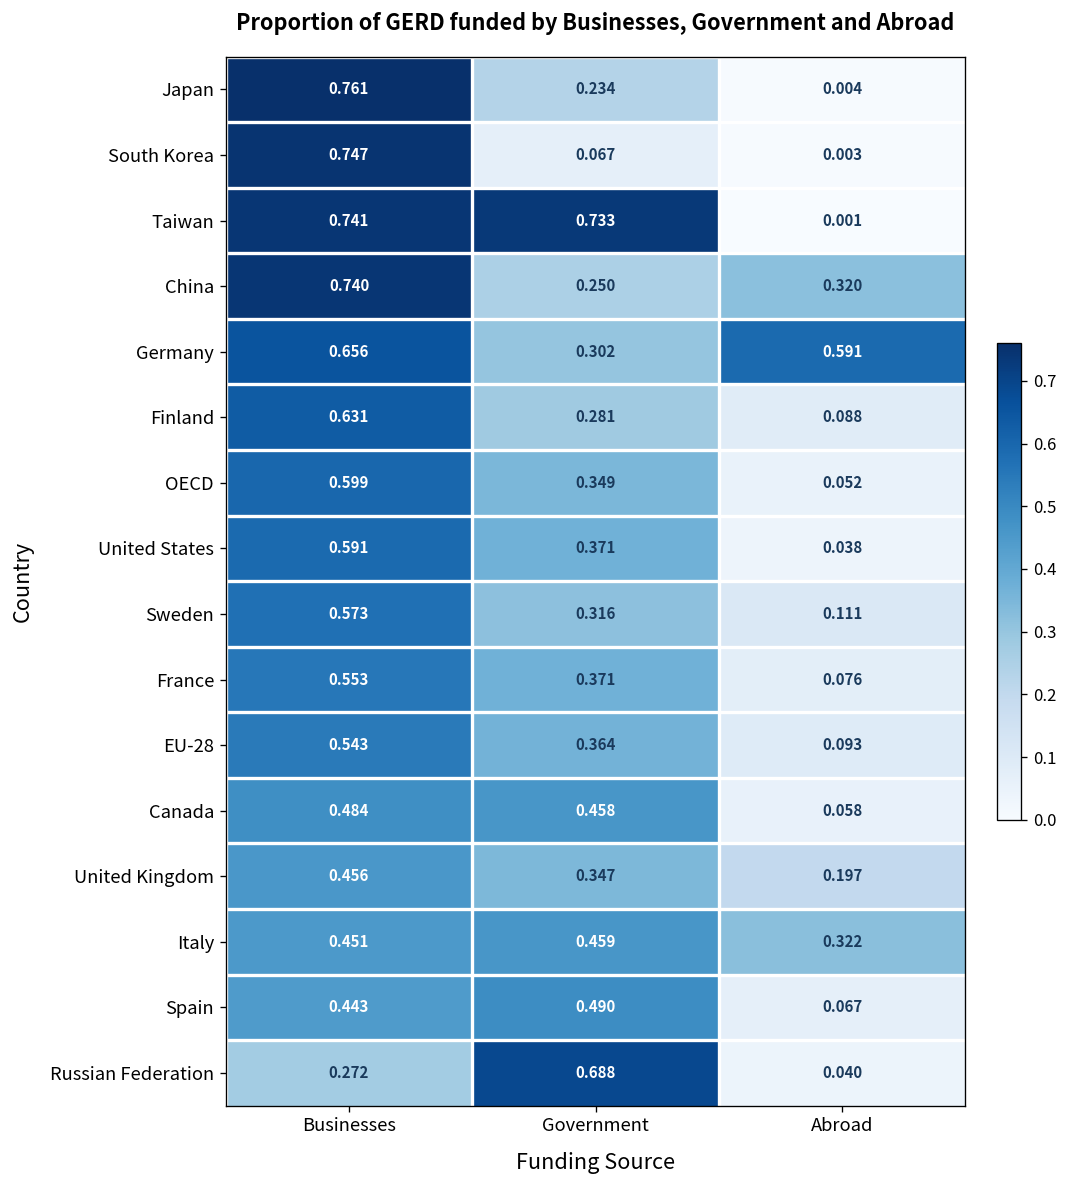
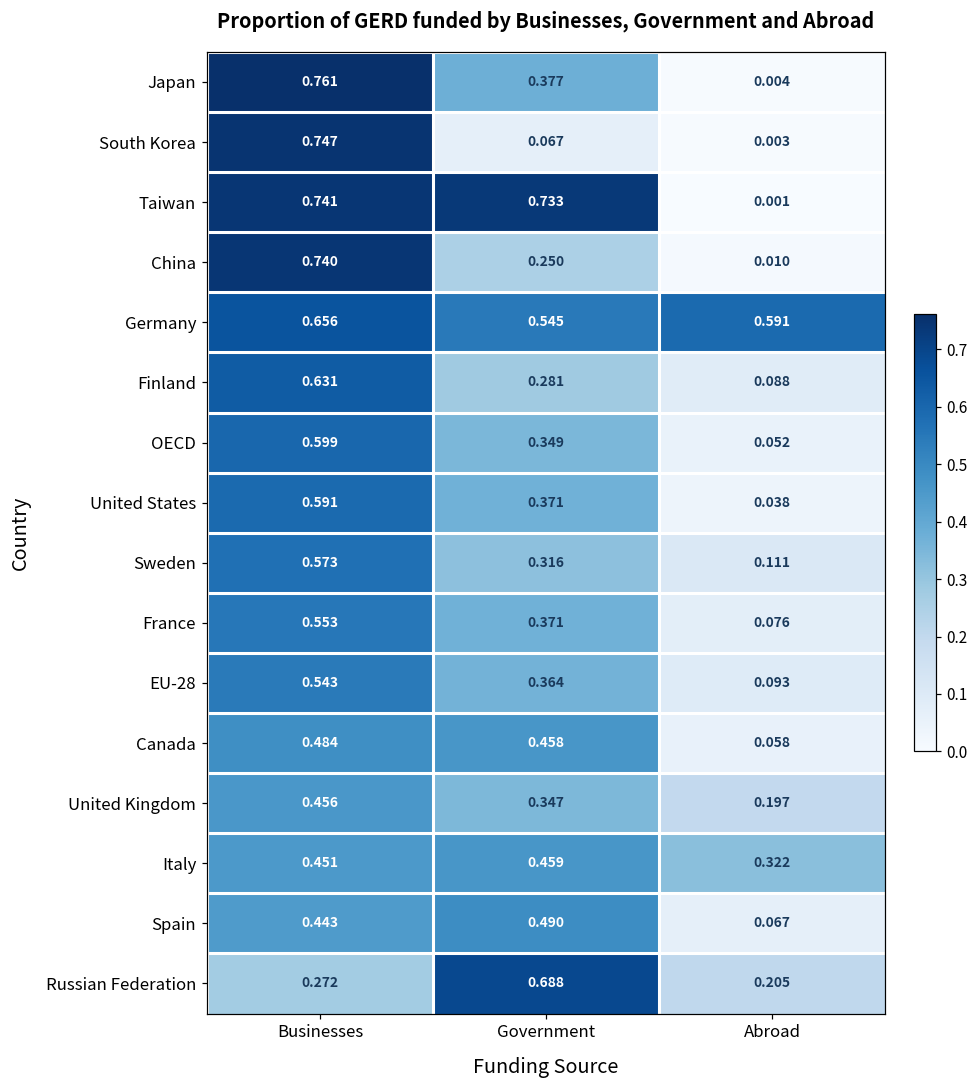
Japan, Government: 0.234 -> 0.377
China, Abroad: 0.320 -> 0.010
Germany, Government: 0.302 -> 0.545
Russian Federation, Abroad: 0.040 -> 0.205
